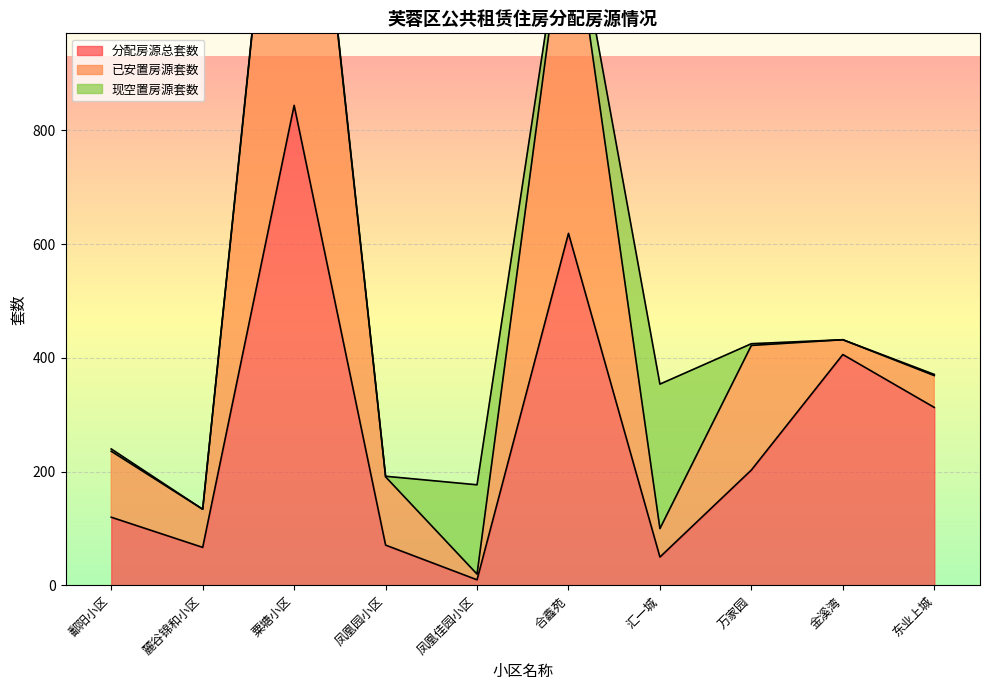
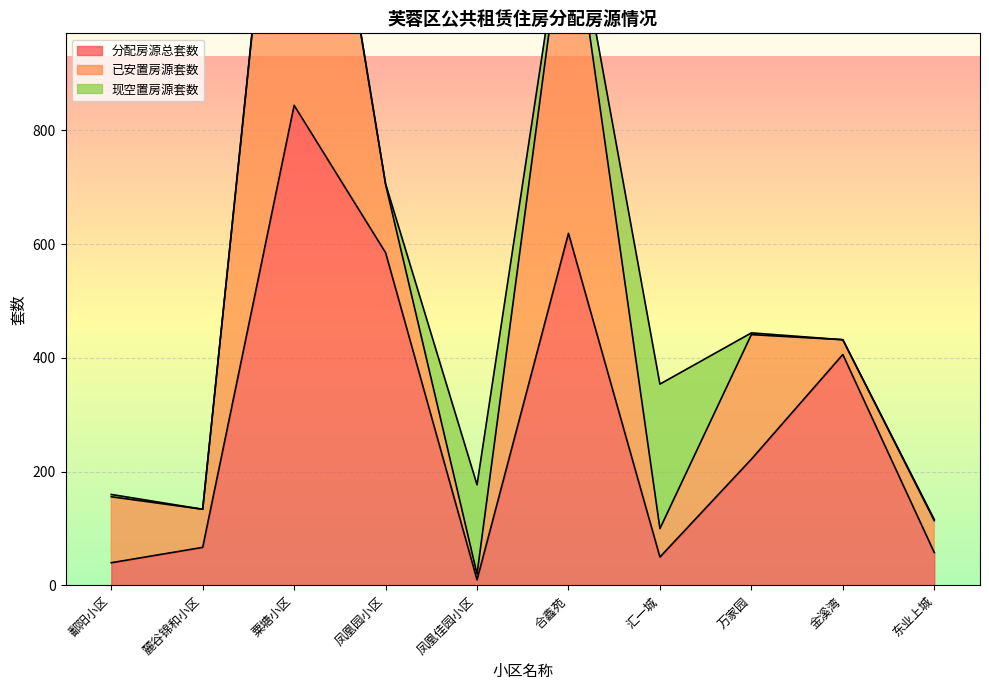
分配房源总套数, 鄱阳小区: 120 -> 40
分配房源总套数, 凤凰园小区: 70 -> 590
分配房源总套数, 万家园: 200 -> 220
分配房源总套数, 东业上城: 310 -> 60
